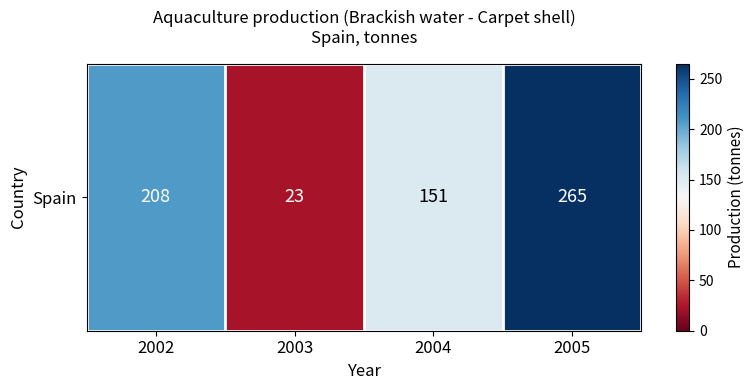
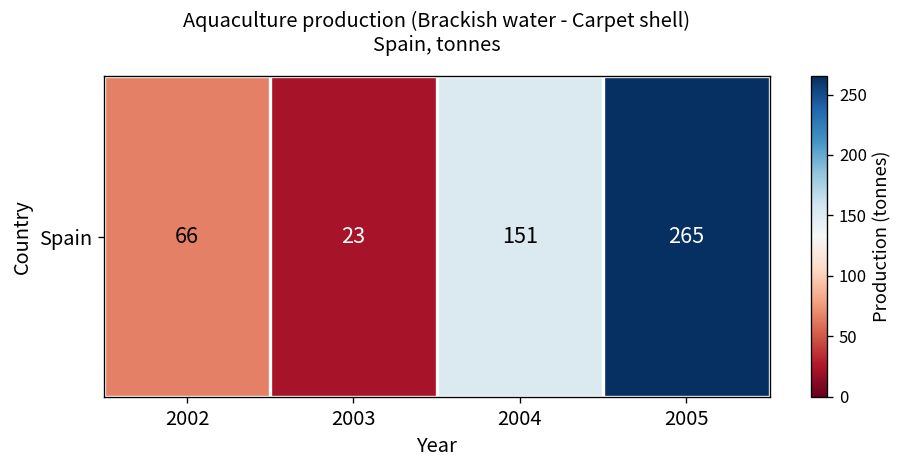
Spain, 2002: 208 -> 66
